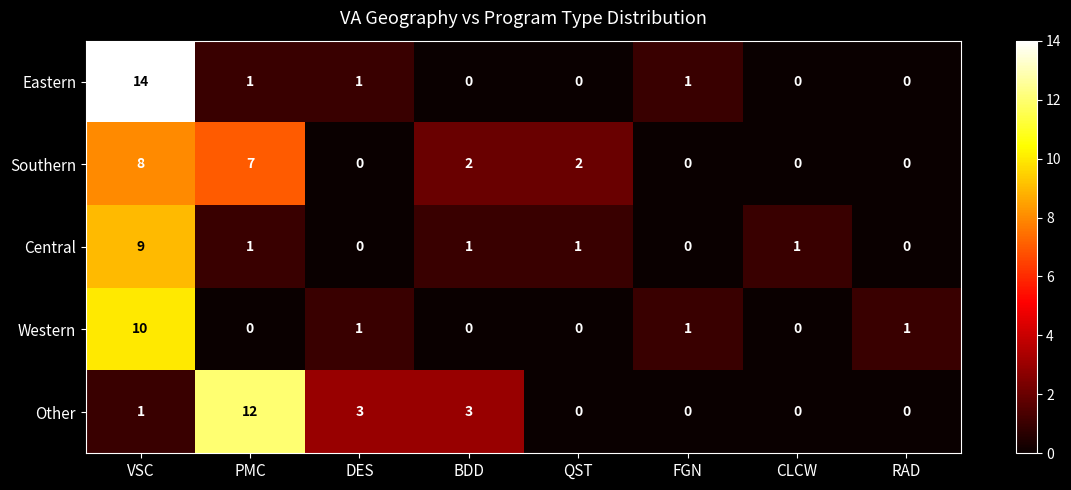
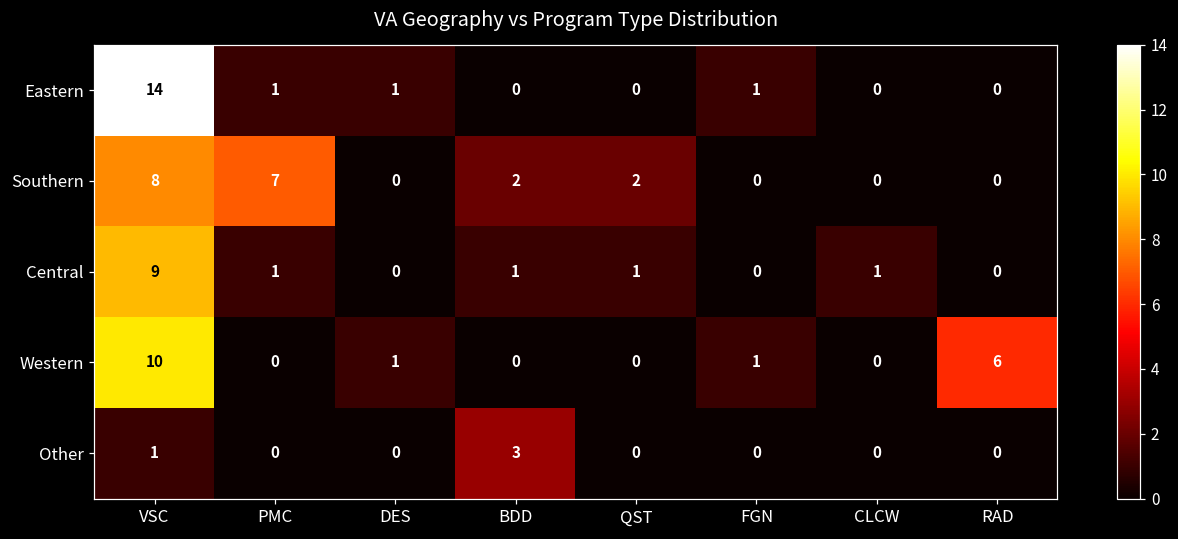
Western, RAD: 1 -> 6
Other, PMC: 12 -> 0
Other, DES: 3 -> 0
